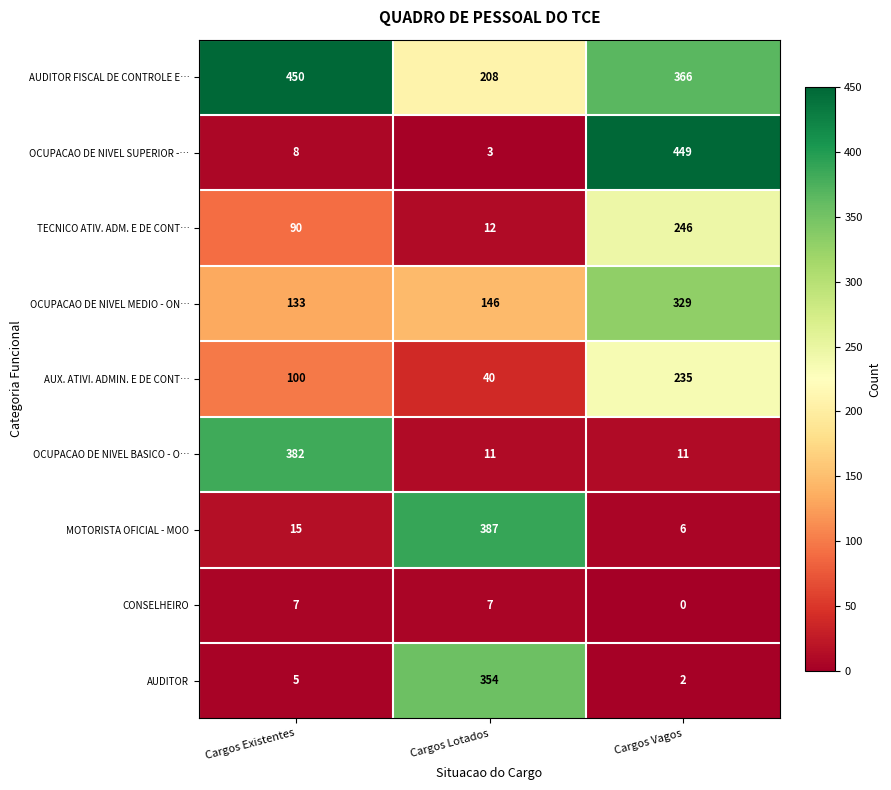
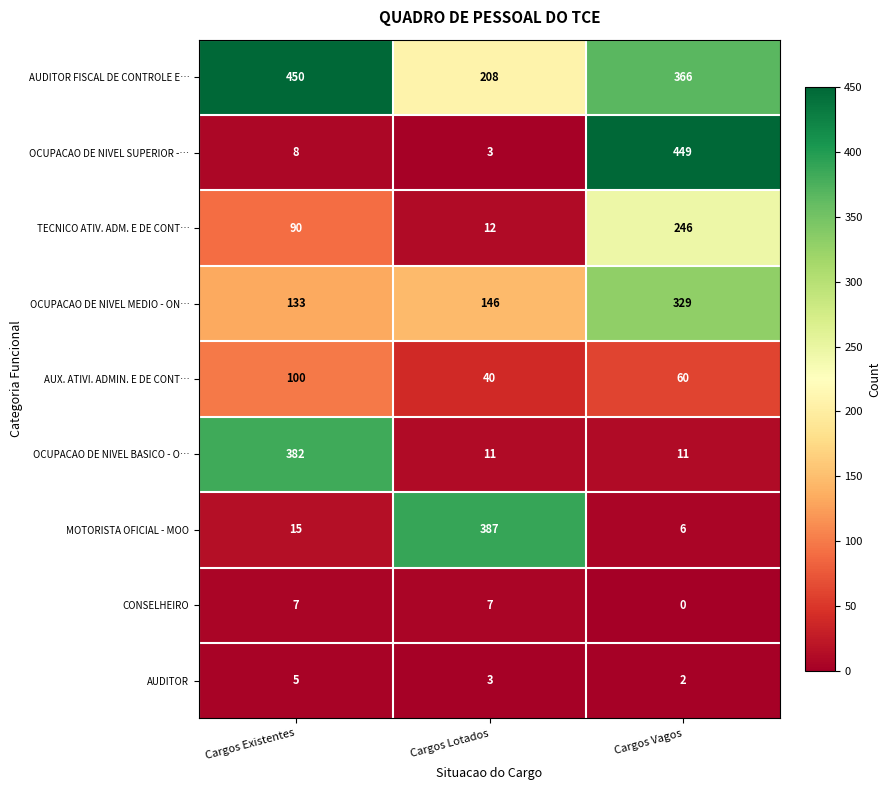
AUX. ATIVI. ADMIN. E DE CONT…, Cargos Vagos: 235 -> 60
AUDITOR, Cargos Lotados: 354 -> 3
